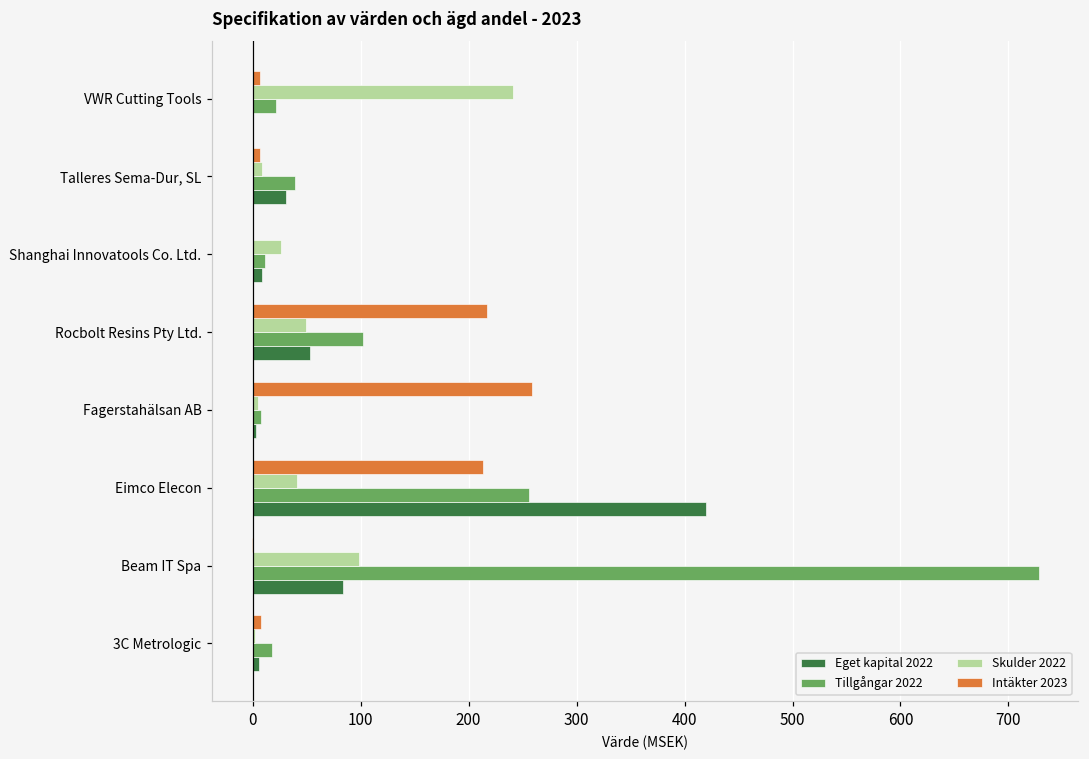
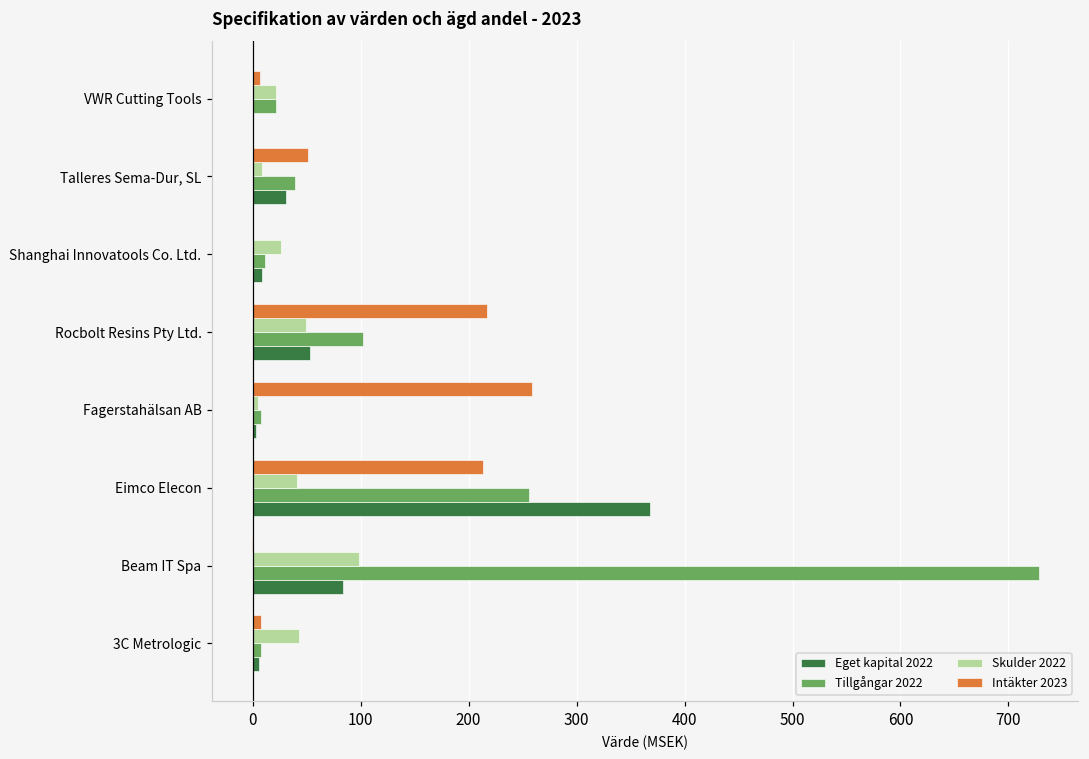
Skulder 2022, VWR Cutting Tools: 240 -> 20
Intäkter 2023, Talleres Sema-Dur, SL: 10 -> 50
Eget kapital 2022, Eimco Elecon: 420 -> 370
Skulder 2022, 3C Metrologic: 0 -> 40
Tillgångar 2022, 3C Metrologic: 20 -> 10
